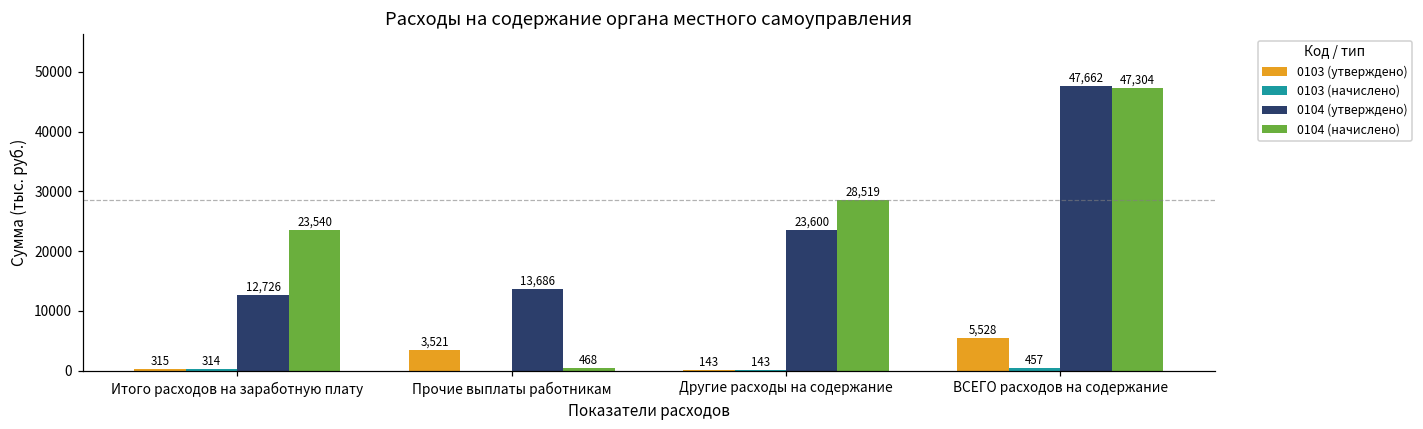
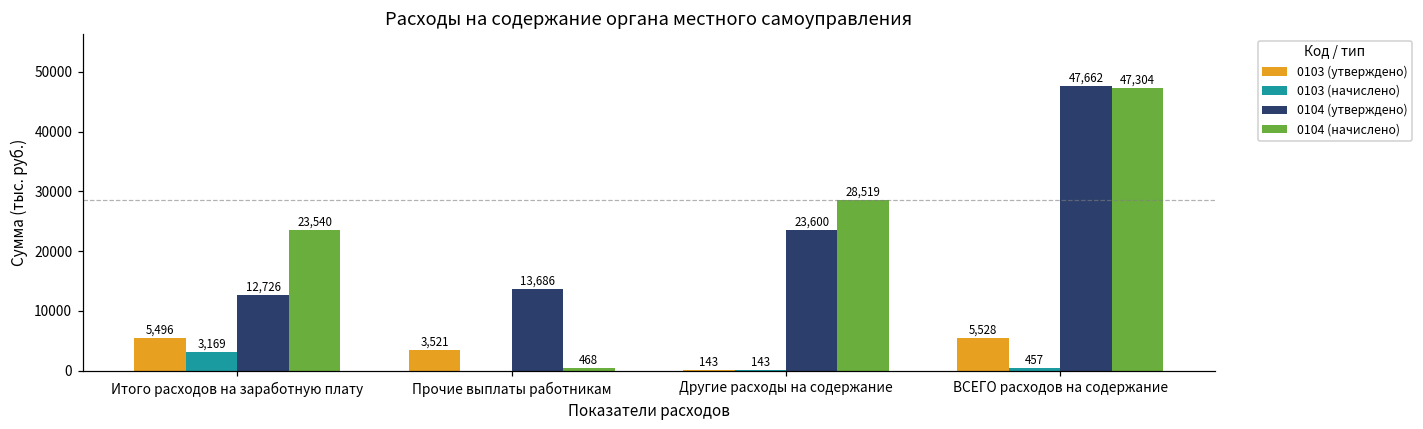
0103 (утверждено), Итого расходов на заработную плату: 315 -> 5,496
0103 (начислено), Итого расходов на заработную плату: 314 -> 3,169
